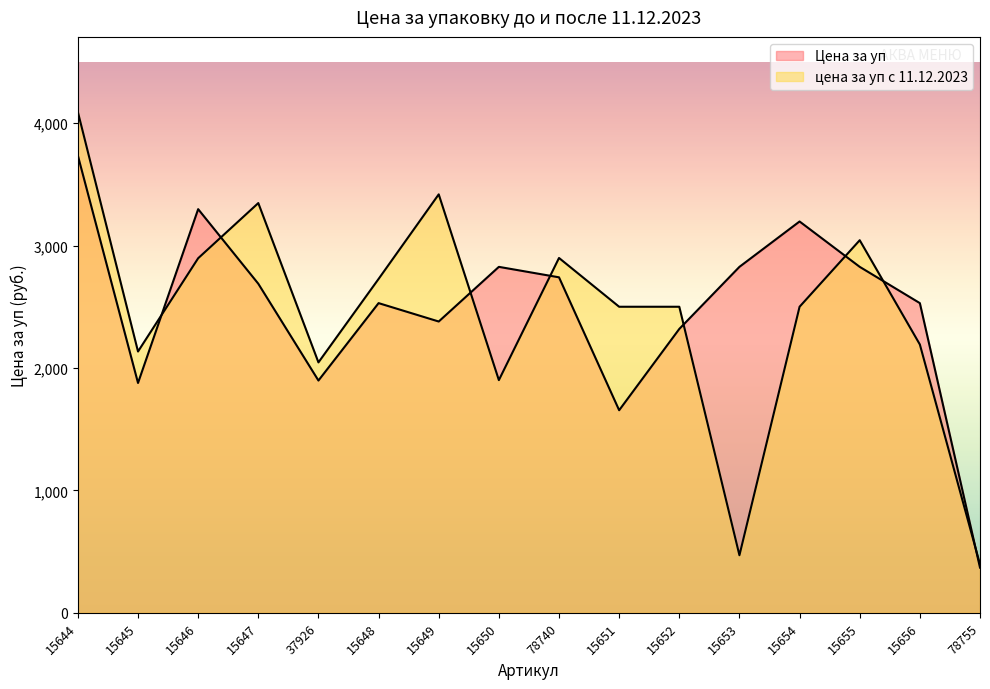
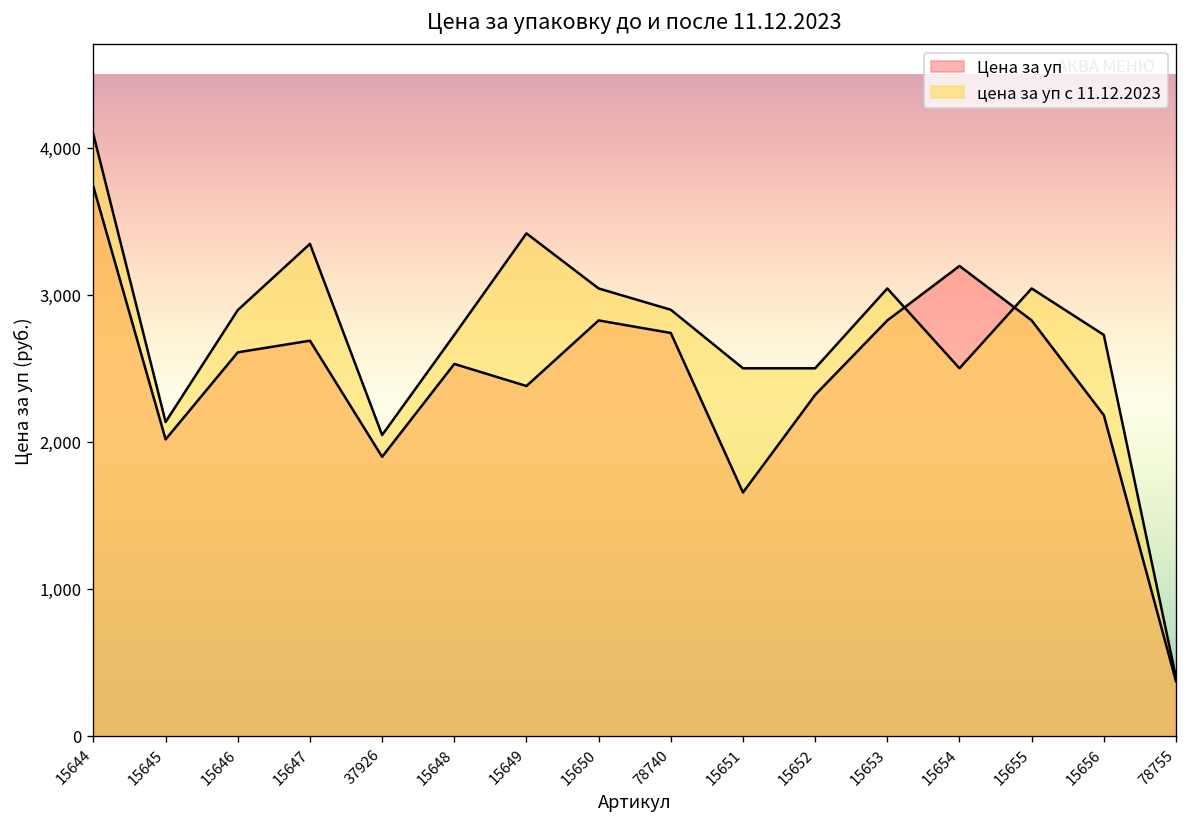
Цена за уп, 15645: 1,880 -> 2,020
Цена за уп, 15646: 3,300 -> 2,610
цена за уп с 11.12.2023, 15650: 1,900 -> 3,040
цена за уп с 11.12.2023, 15653: 470 -> 3,040
Цена за уп, 15656: 2,530 -> 2,180
цена за уп с 11.12.2023, 15656: 2,190 -> 2,730
